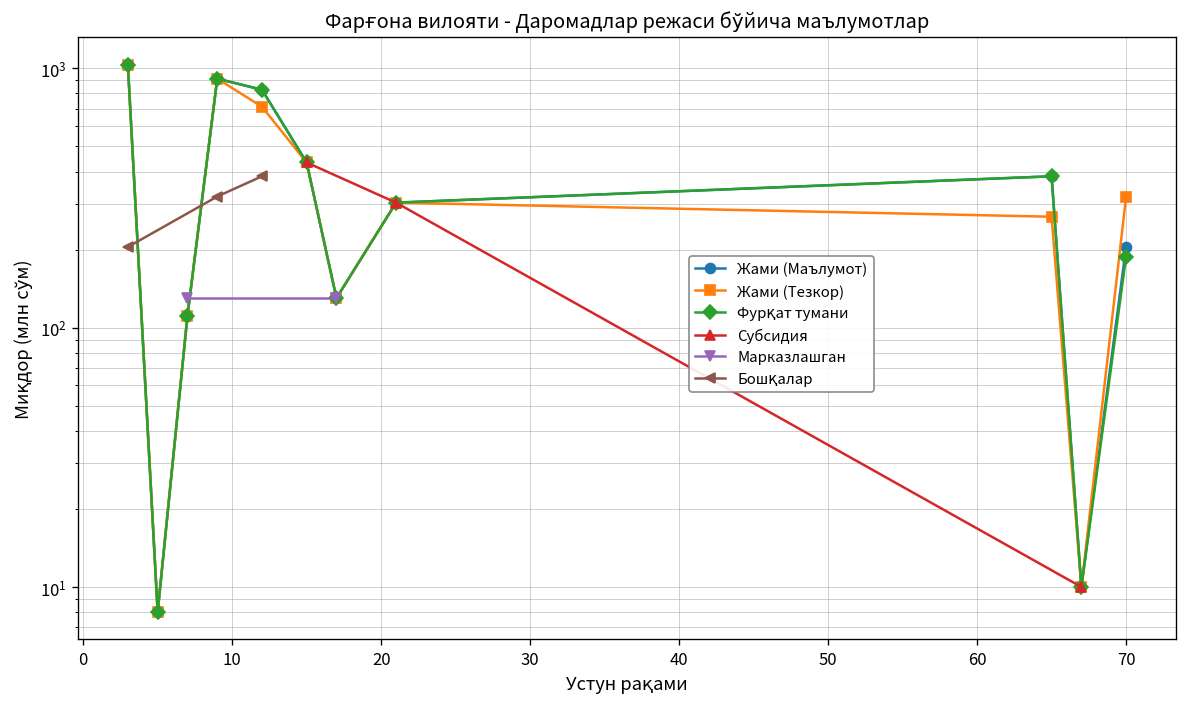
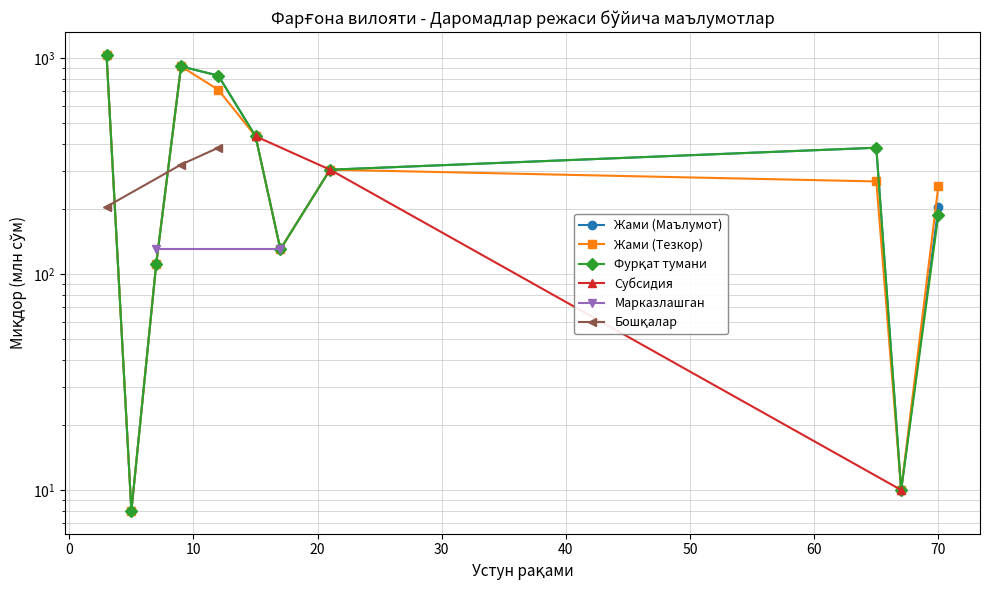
Жами (Тезкор), 70: 320 -> 260
